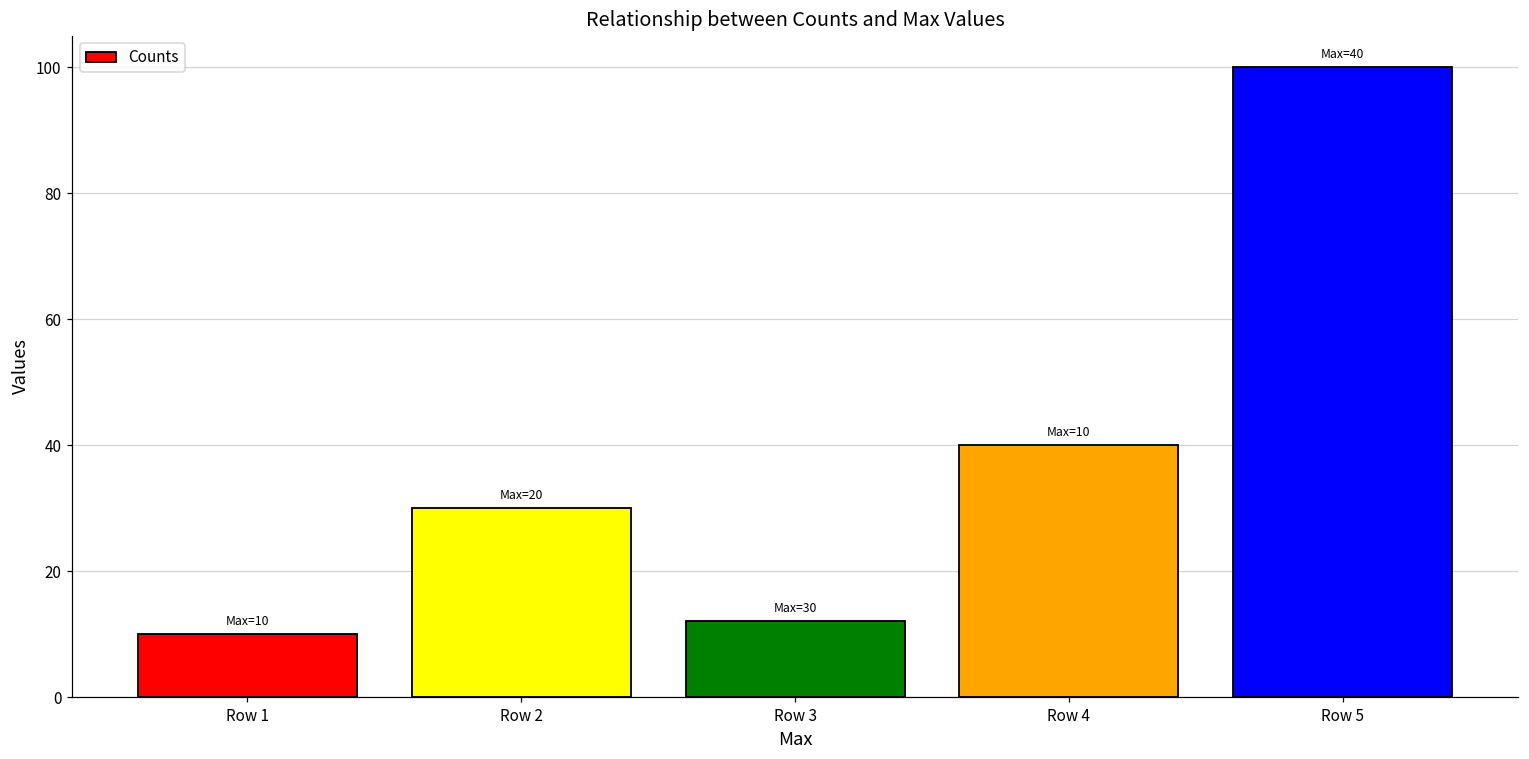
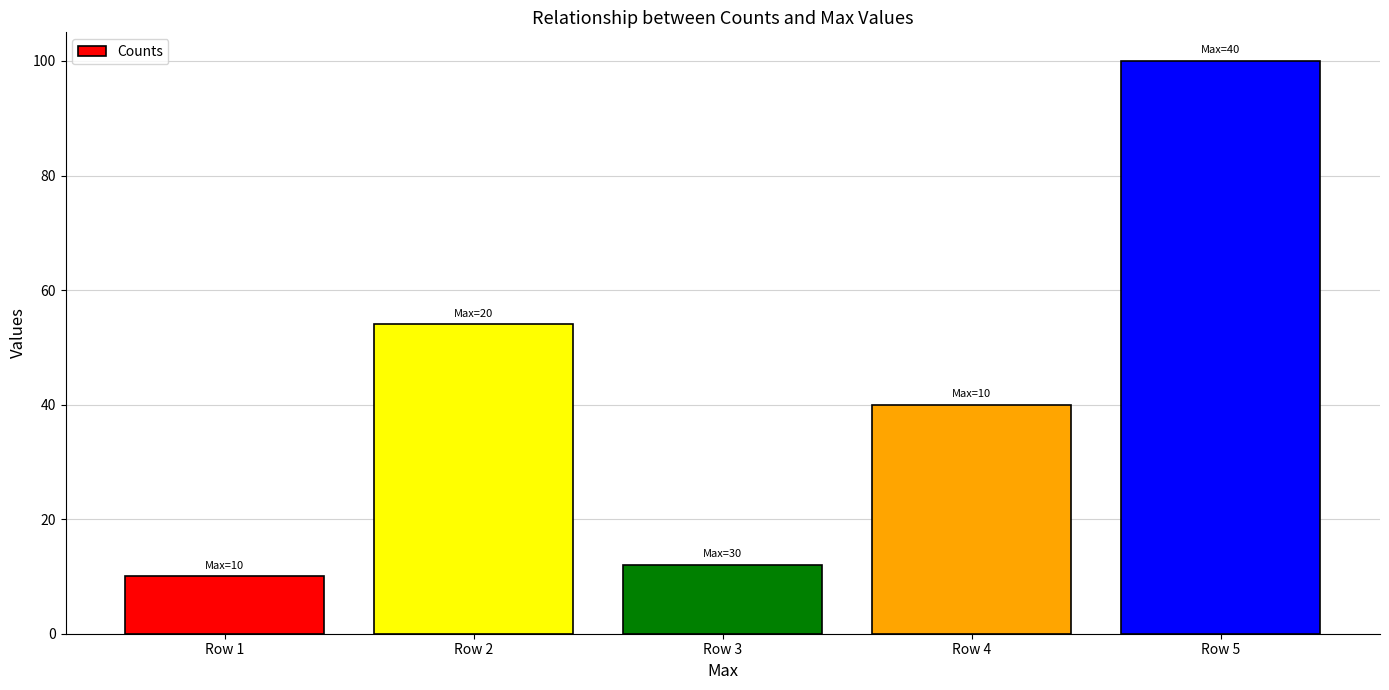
Row 2: 30 -> 54
